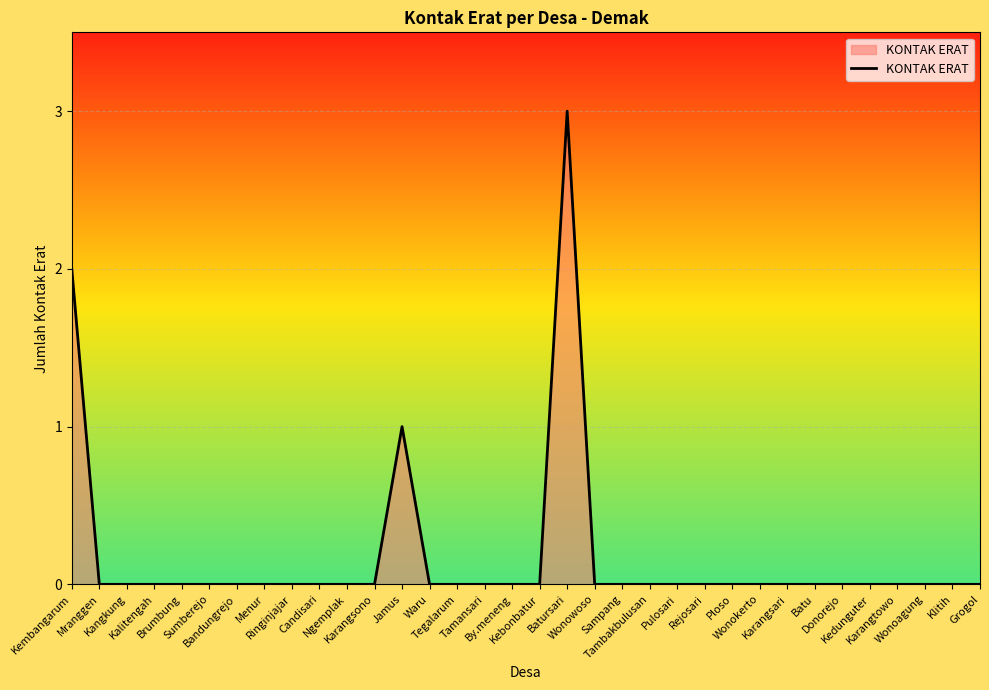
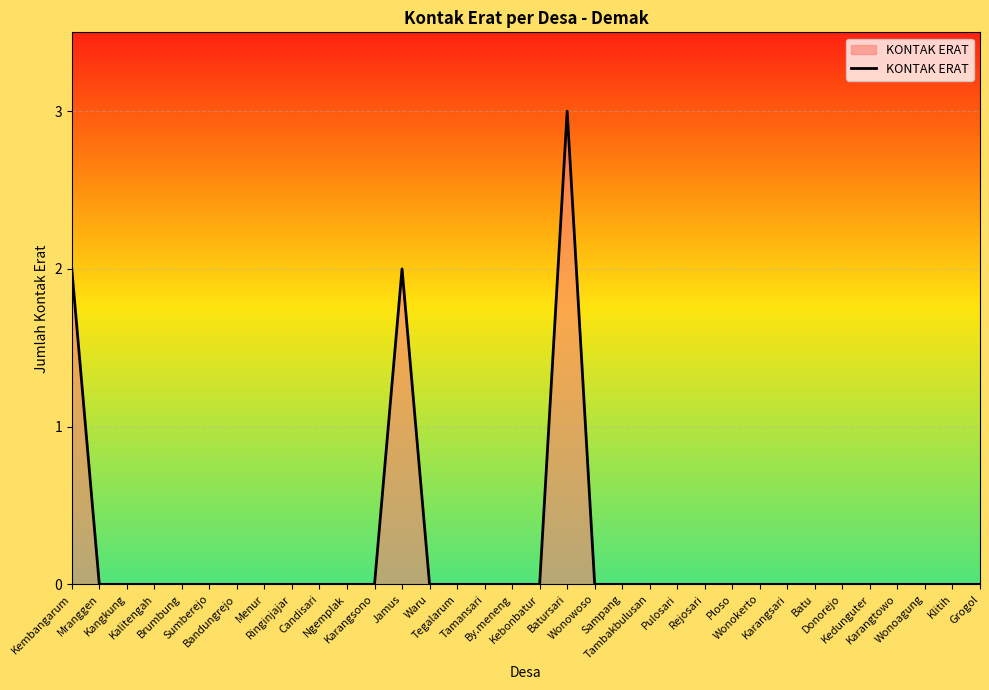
Jamus: 1 -> 2
